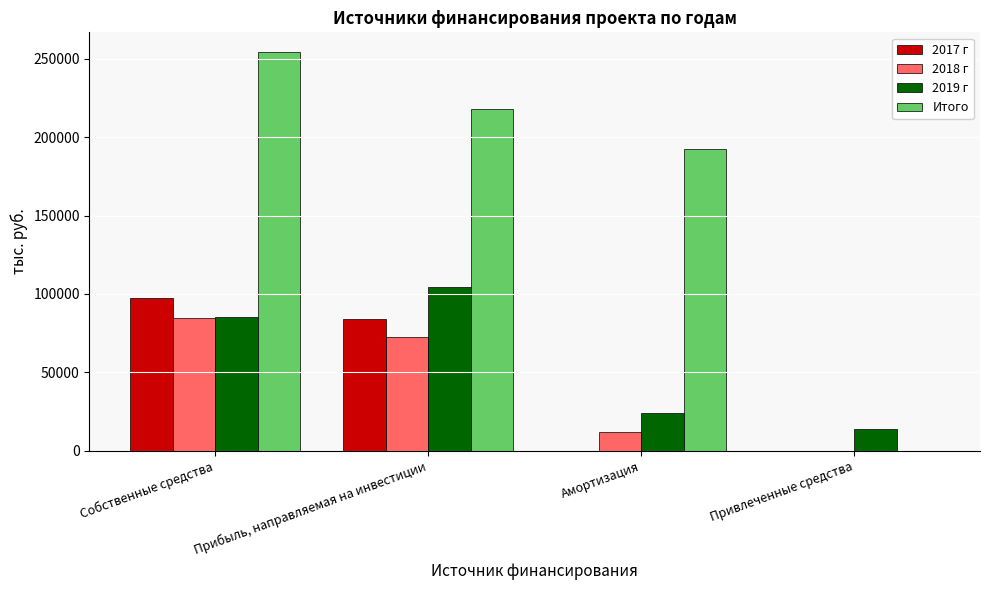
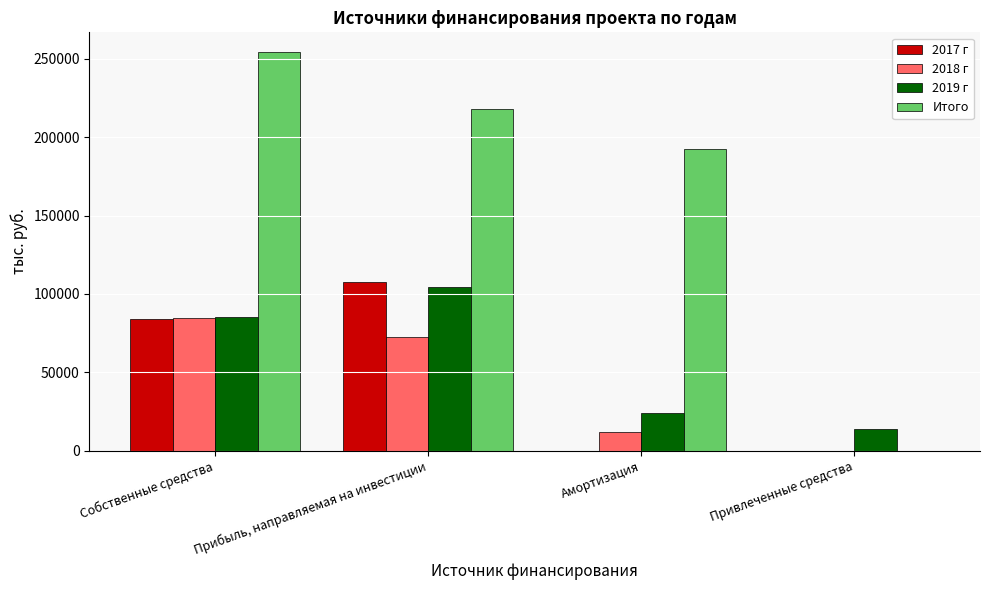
2017 г, Собственные средства: 97000 -> 84000
2017 г, Прибыль, направляемая на инвестиции: 84000 -> 107000
